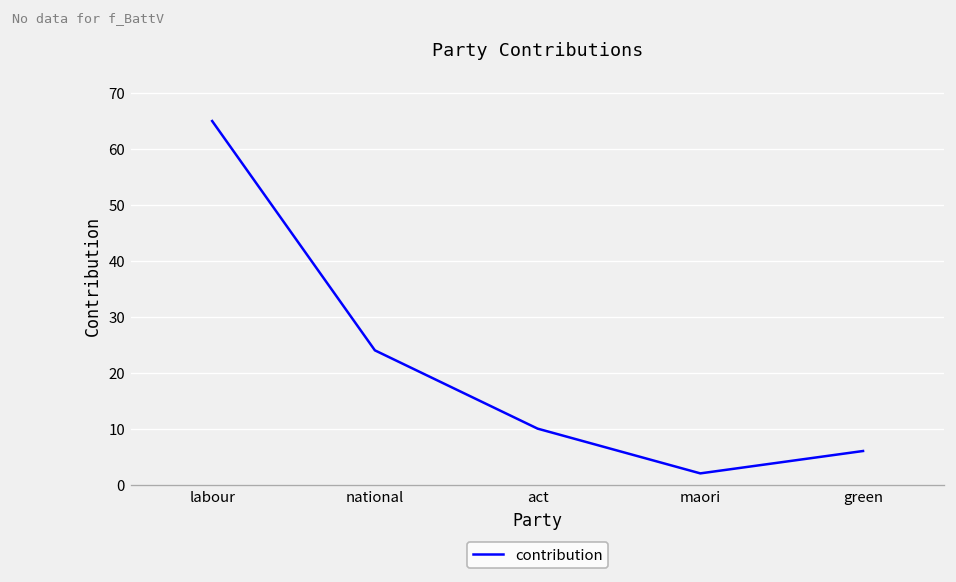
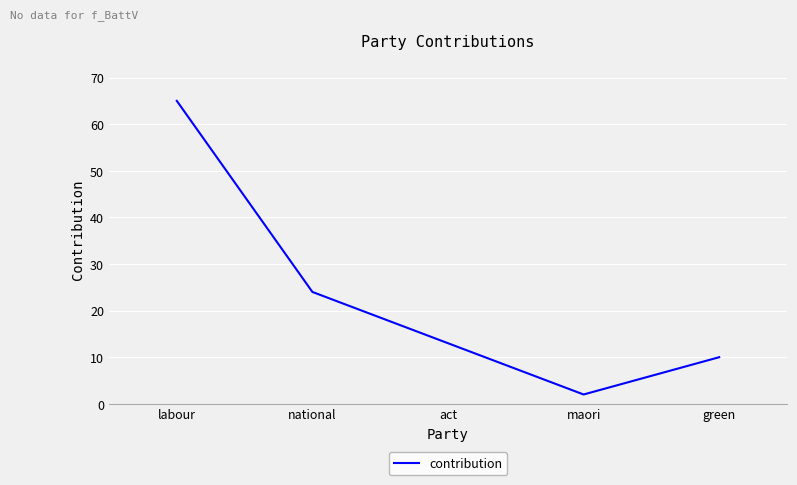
act: 10 -> 13
green: 6 -> 10
